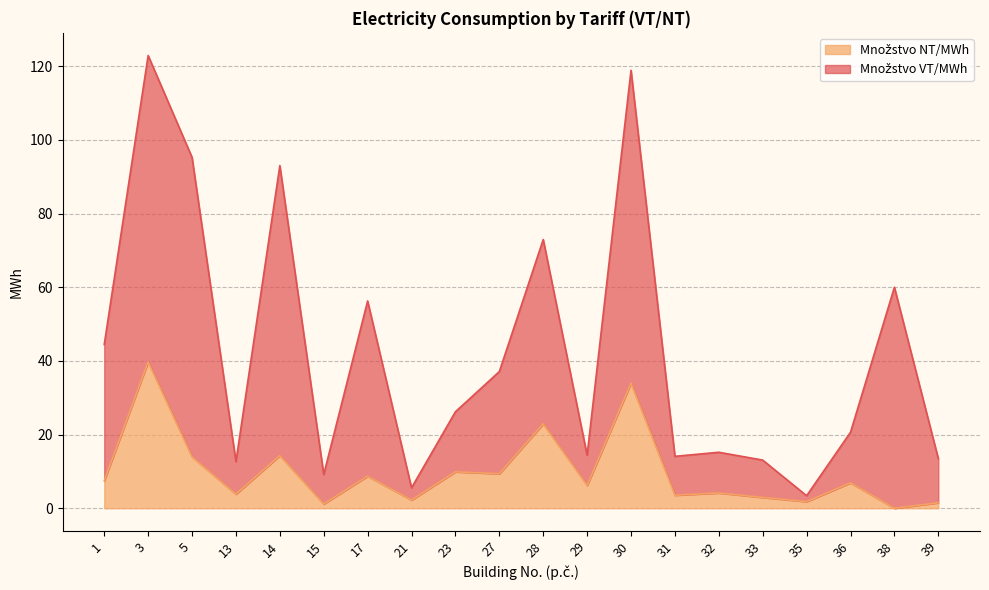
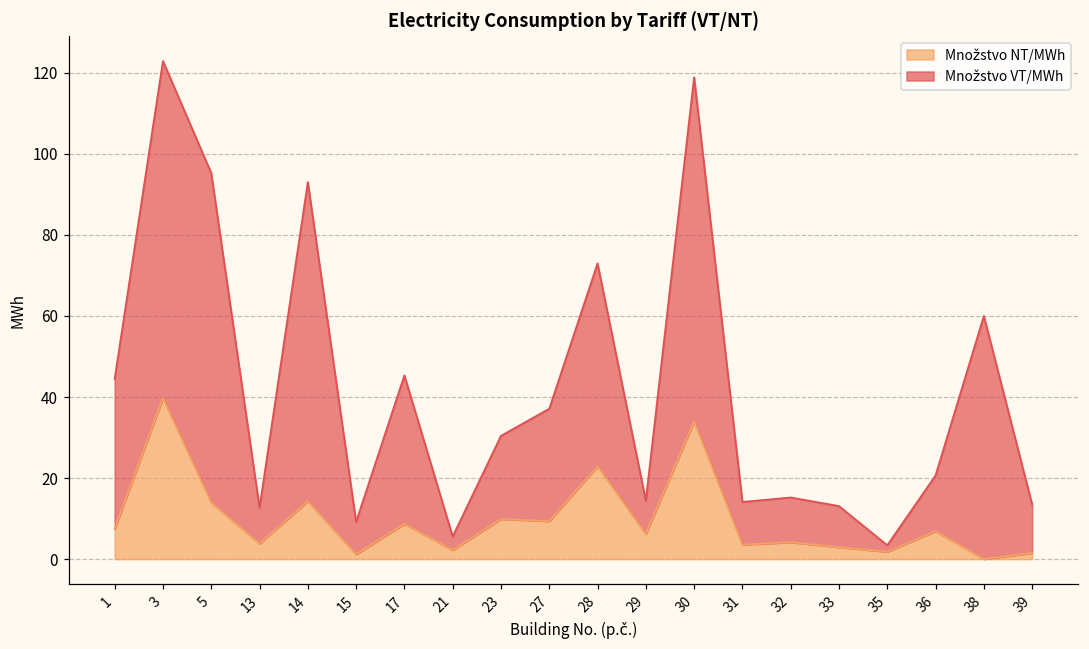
Množstvo VT/MWh, 17: 48 -> 37
Množstvo VT/MWh, 23: 16 -> 21
